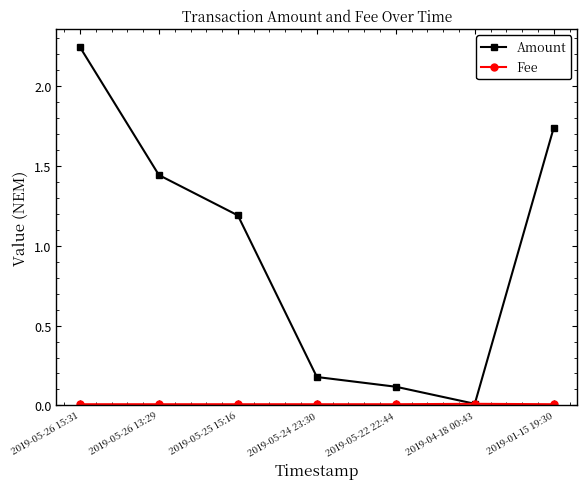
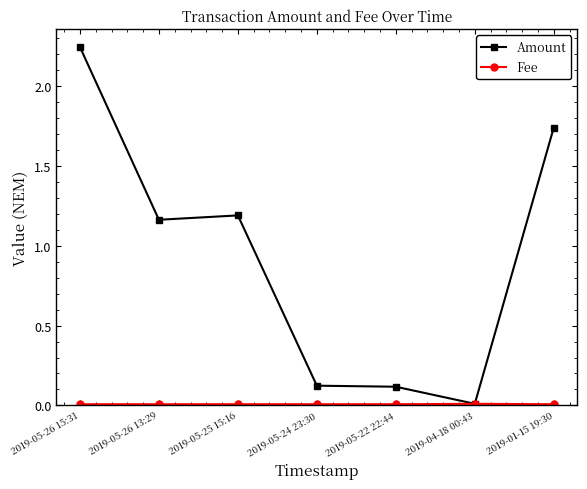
Amount, 2019-05-26 13:29: 1.44 -> 1.16
Amount, 2019-05-24 23:30: 0.18 -> 0.12
